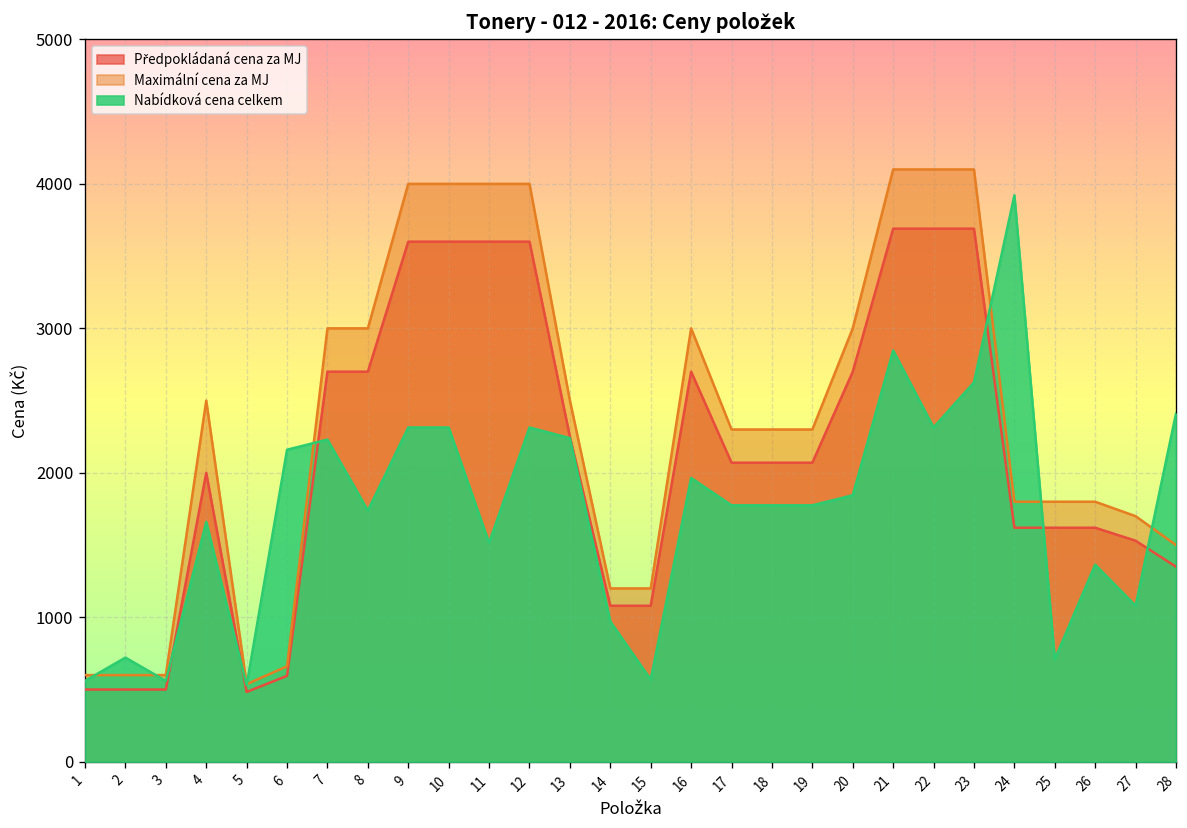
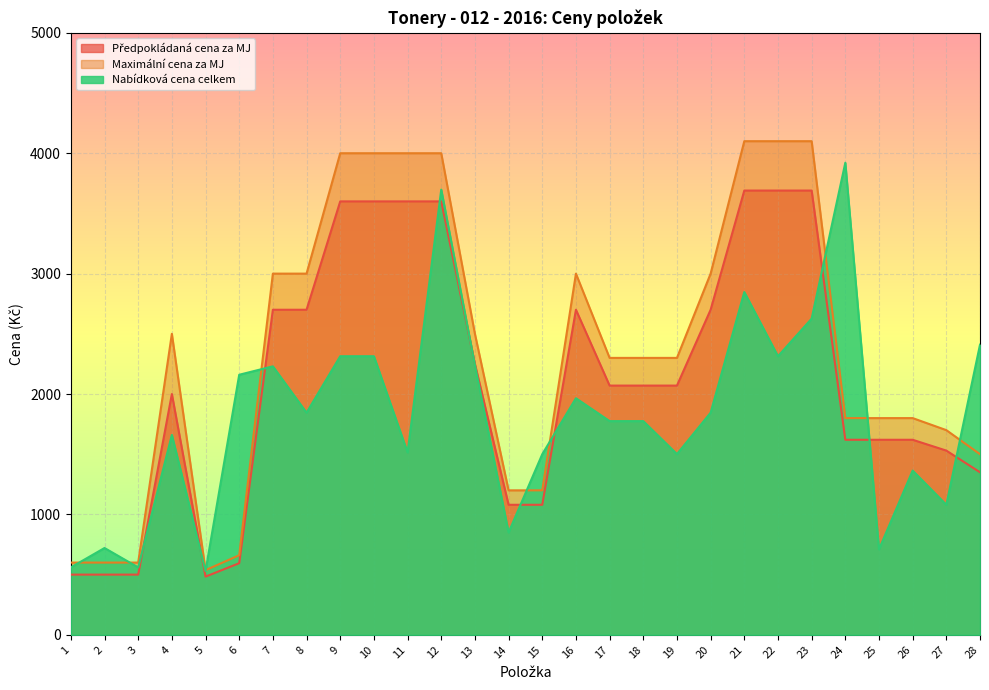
Nabídková cena celkem, 8: 1740 -> 1850
Nabídková cena celkem, 12: 2310 -> 3700
Nabídková cena celkem, 14: 970 -> 850
Nabídková cena celkem, 15: 570 -> 1500
Nabídková cena celkem, 19: 1780 -> 1500
